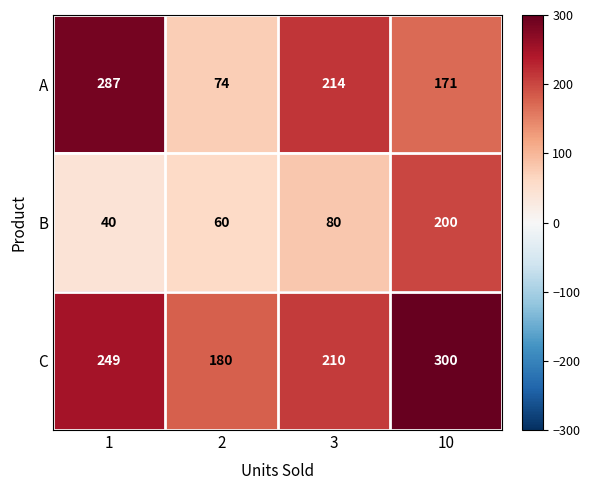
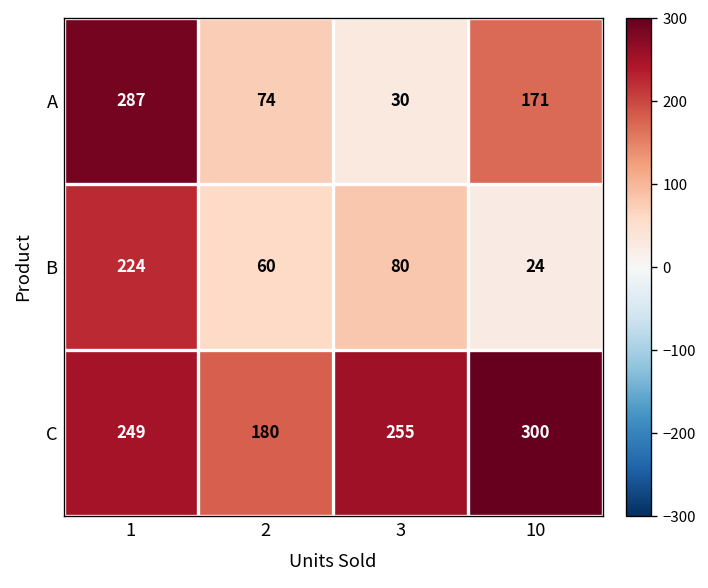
A, 3: 214 -> 30
B, 1: 40 -> 224
B, 10: 200 -> 24
C, 3: 210 -> 255
